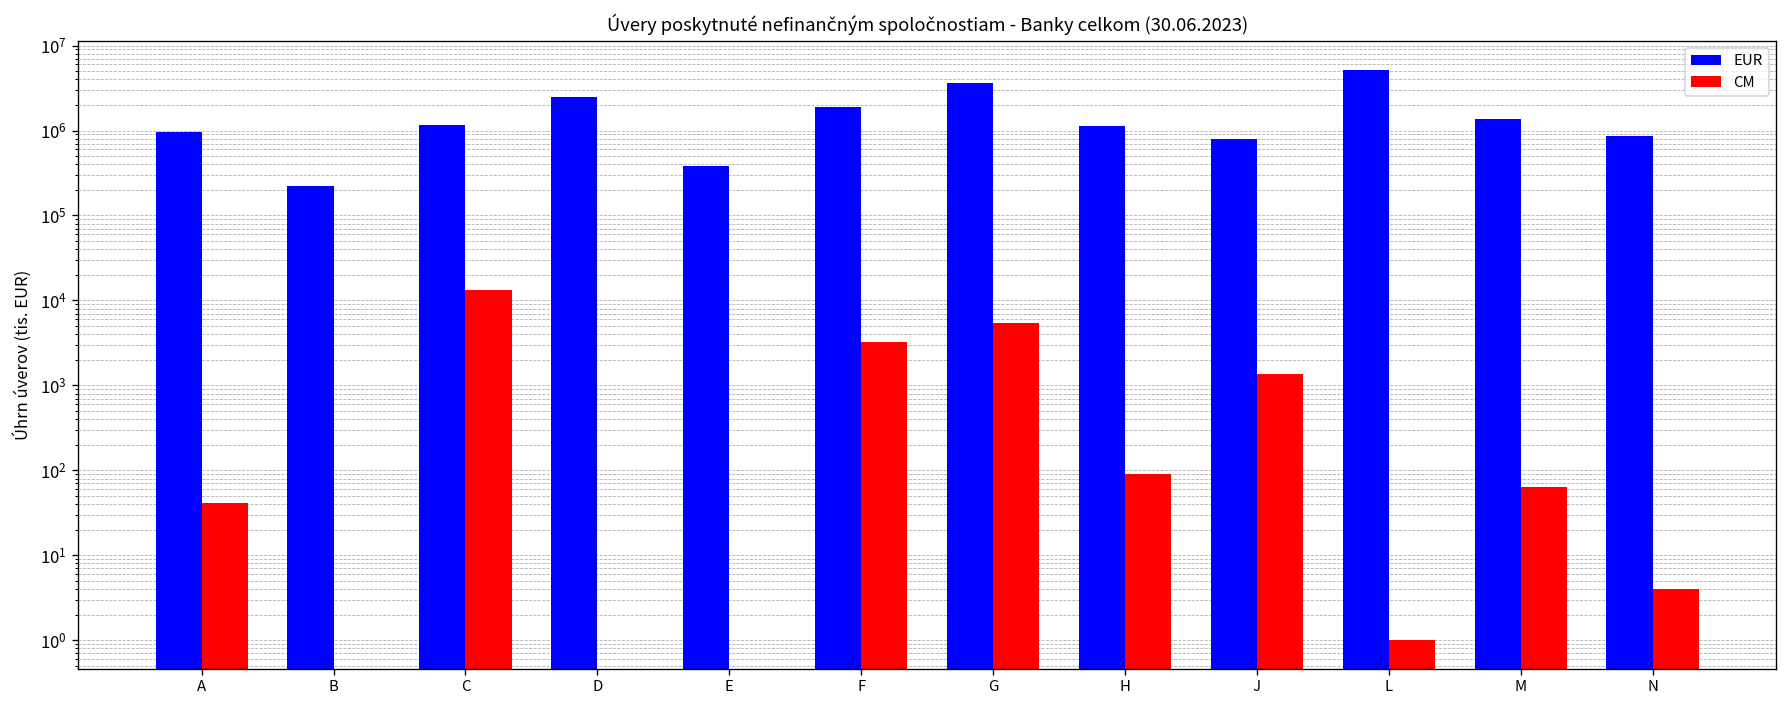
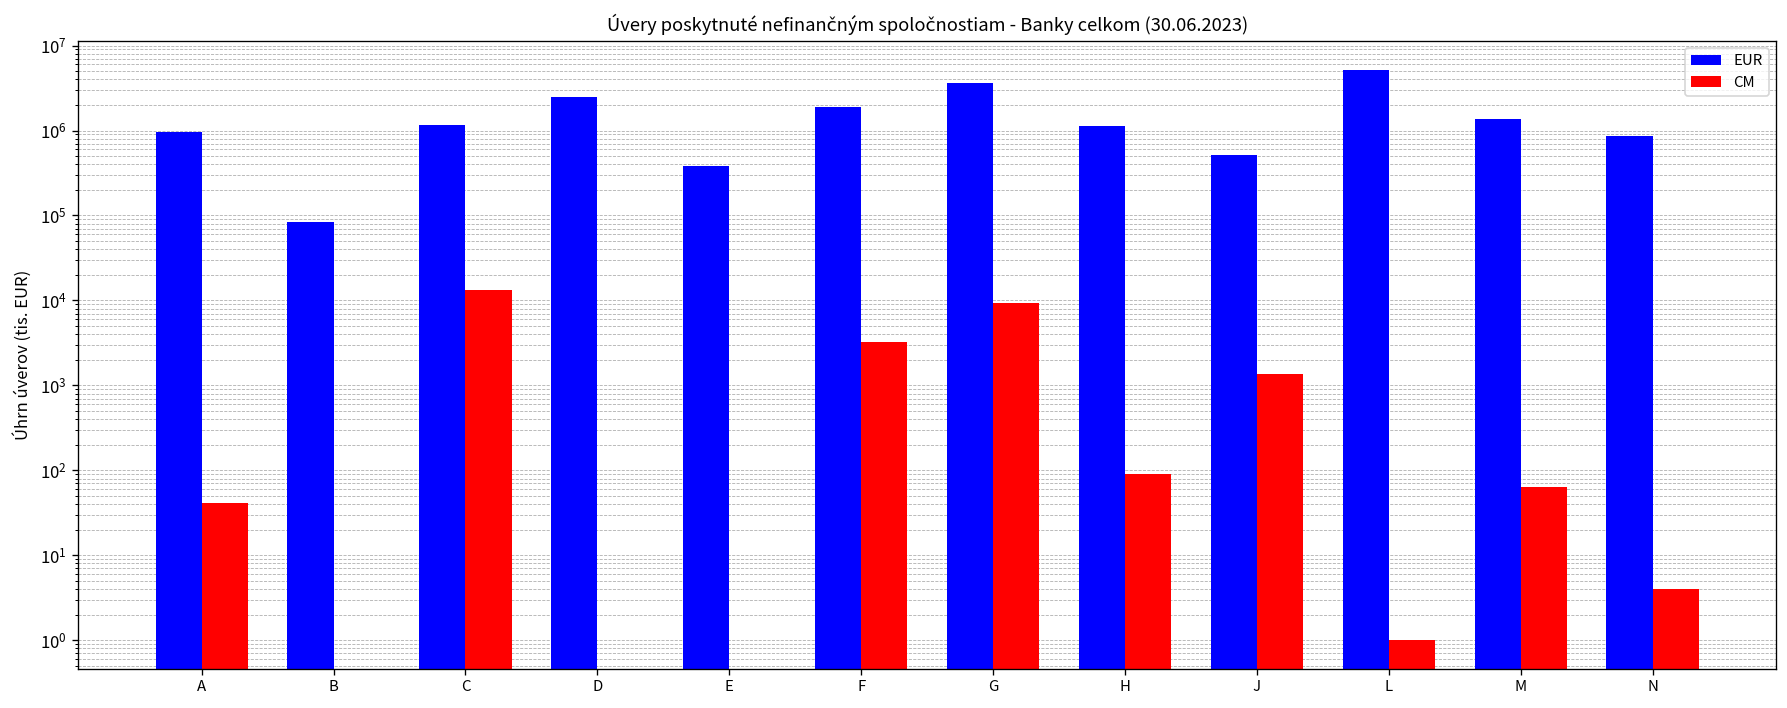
EUR, B: 220000 -> 80000
CM, G: 5000 -> 9000
EUR, J: 800000 -> 500000
